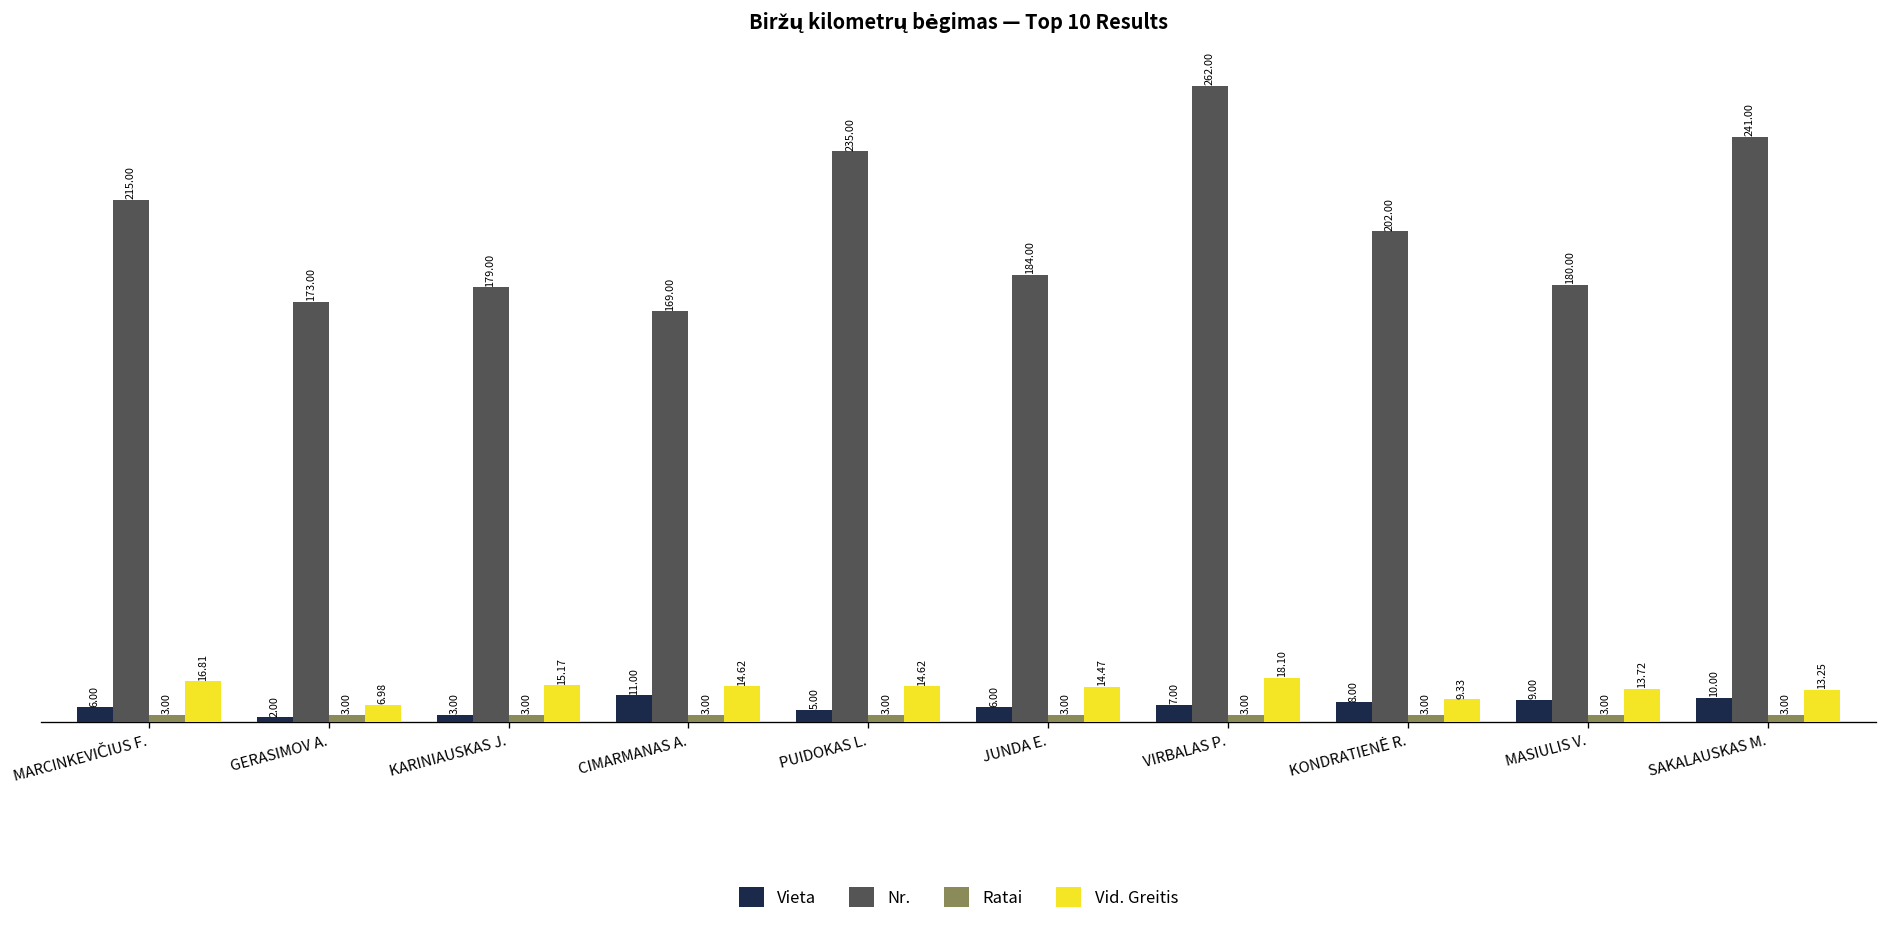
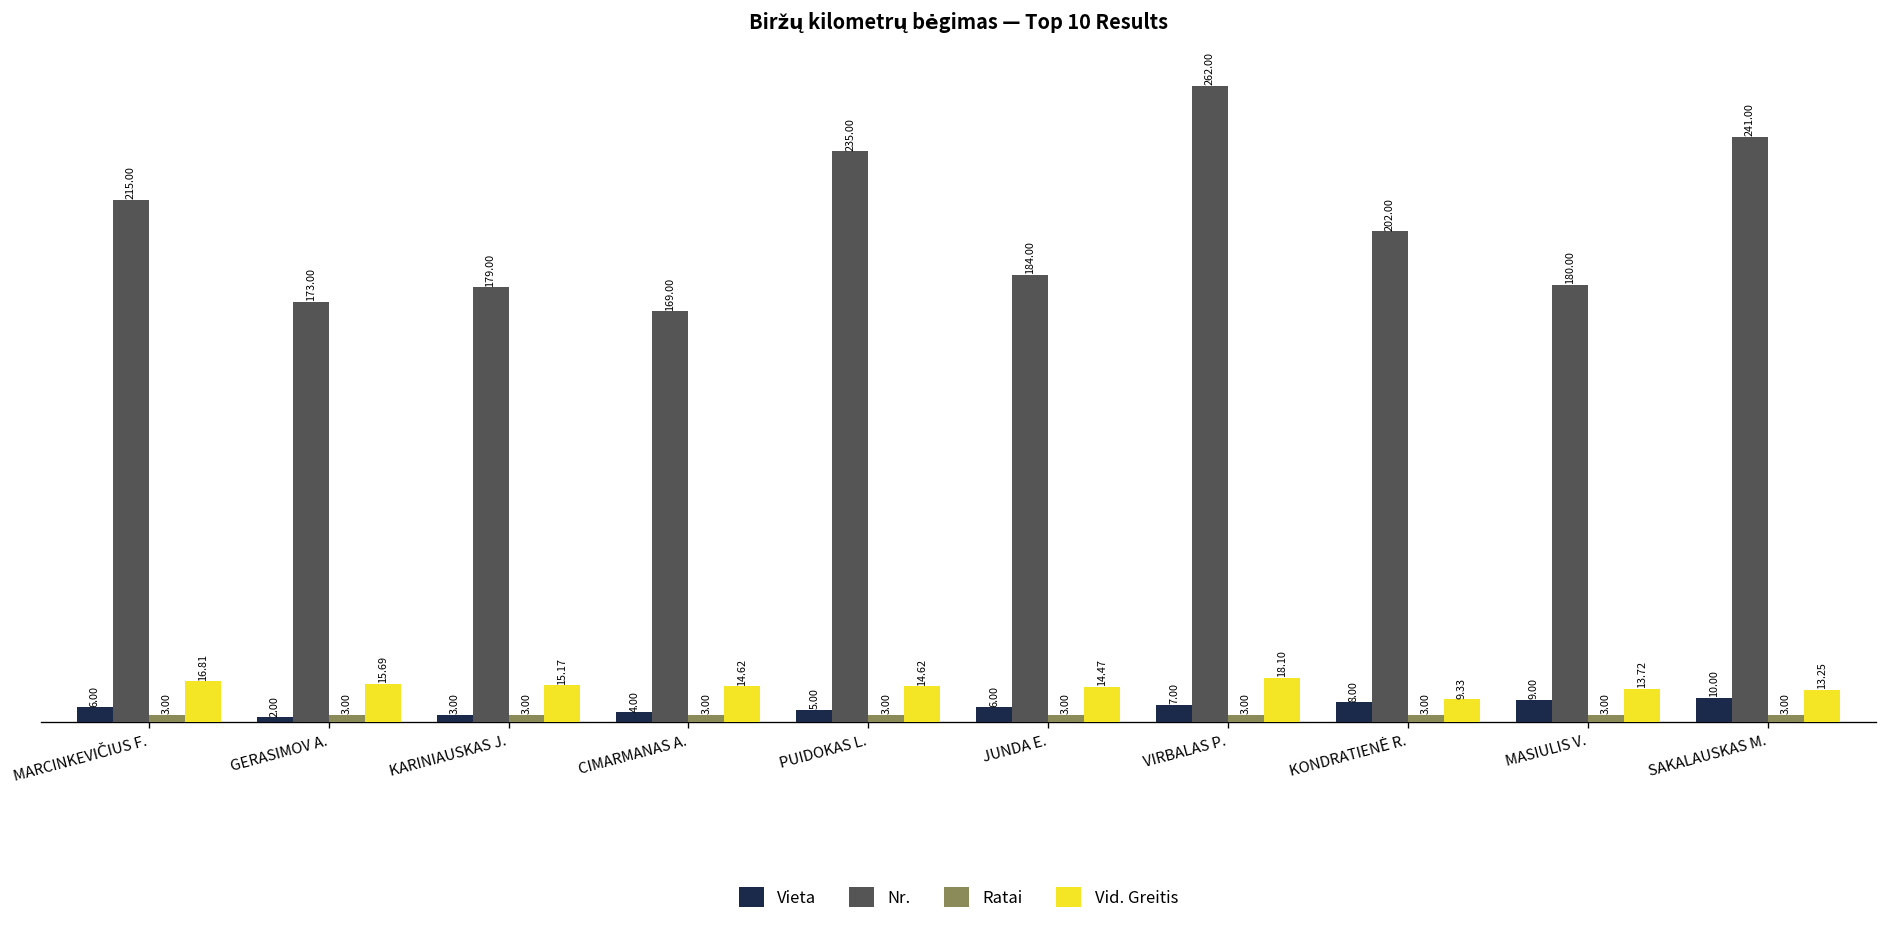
Vid. Greitis, GERASIMOV A.: 6.98 -> 15.69
Vieta, CIMARMANAS A.: 11.00 -> 4.00
